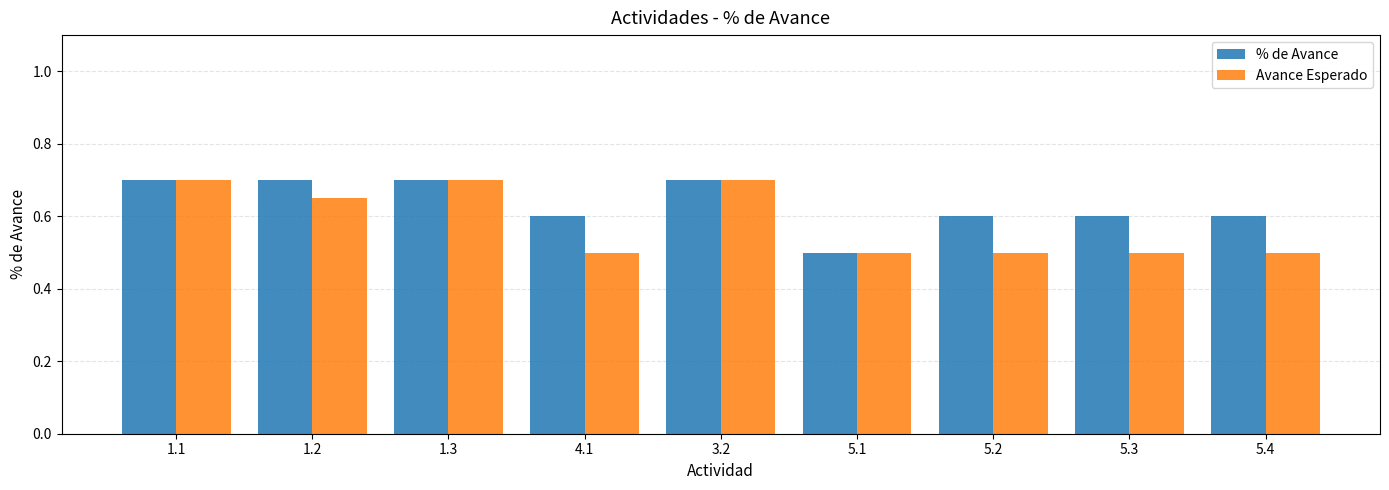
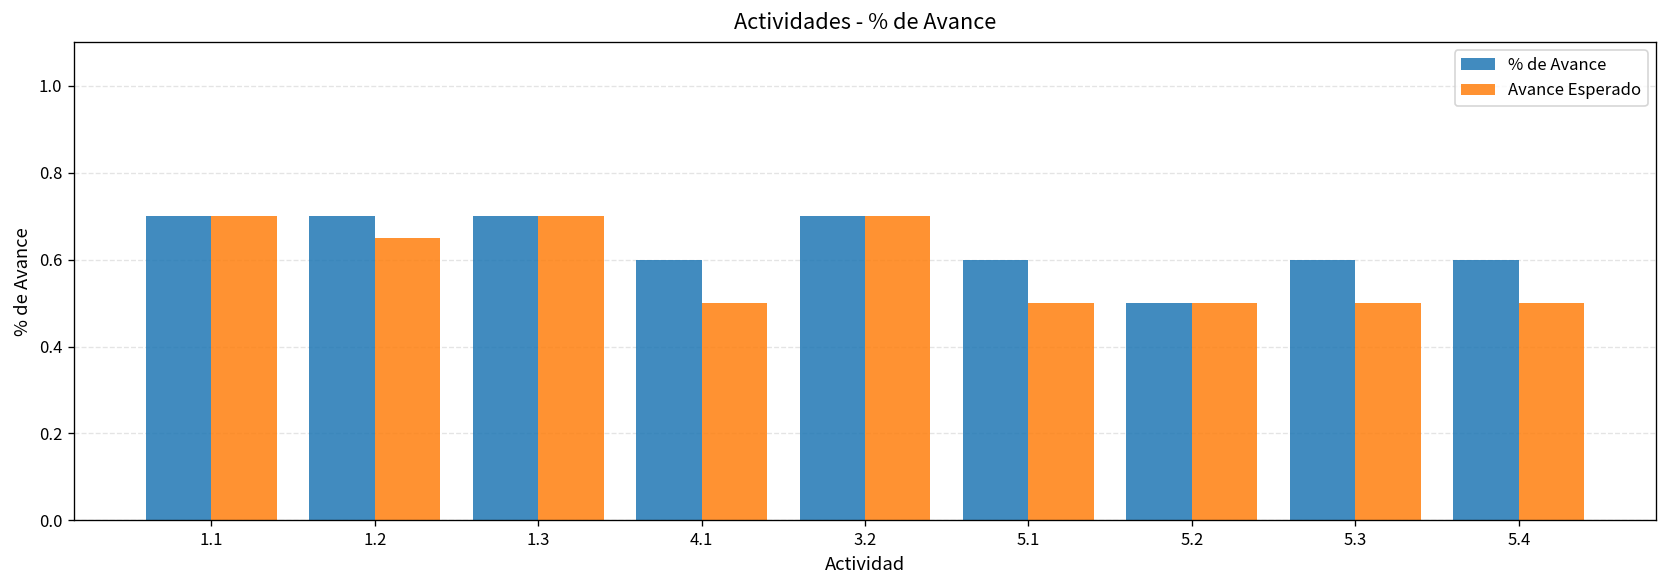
% de Avance, 5.1: 0.5 -> 0.6
% de Avance, 5.2: 0.6 -> 0.5
